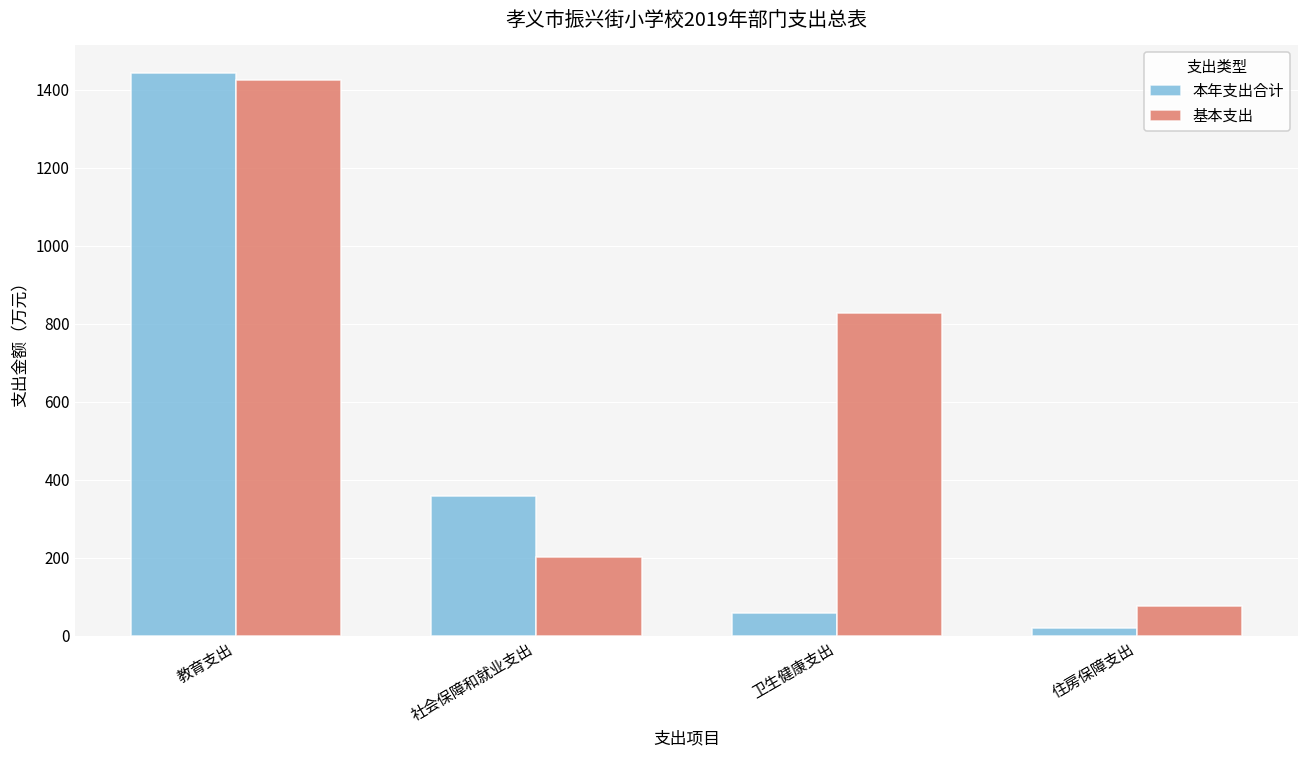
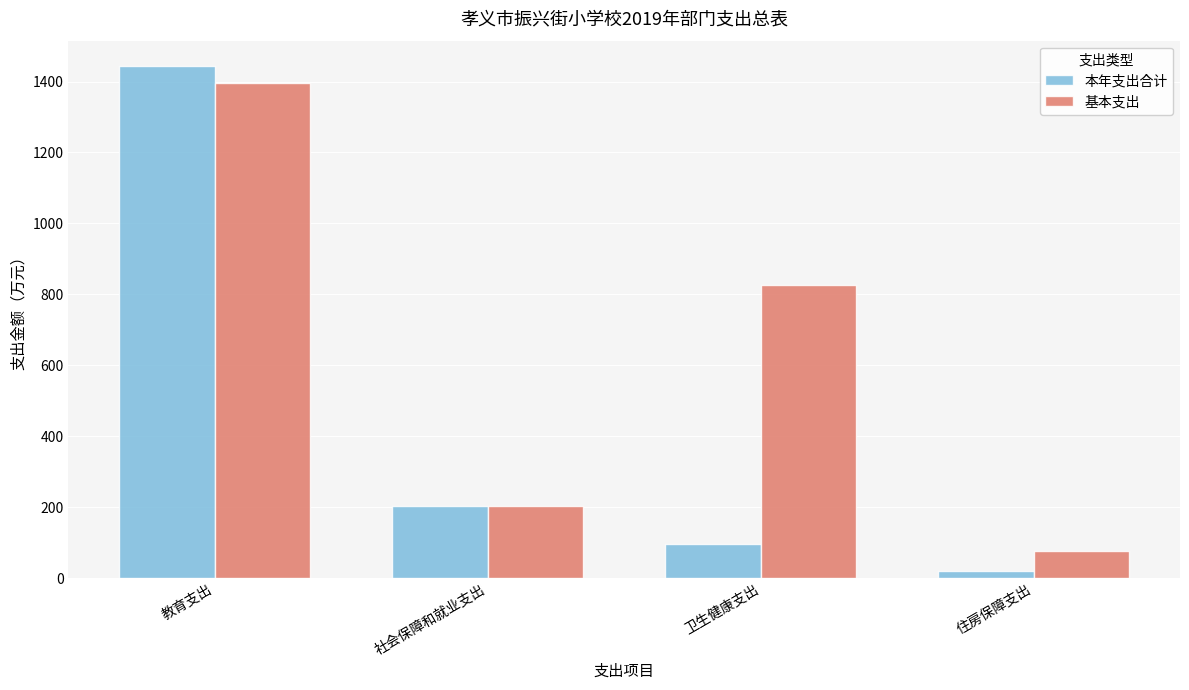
基本支出, 教育支出: 1420 -> 1400
本年支出合计, 社会保障和就业支出: 360 -> 200
本年支出合计, 卫生健康支出: 60 -> 100
